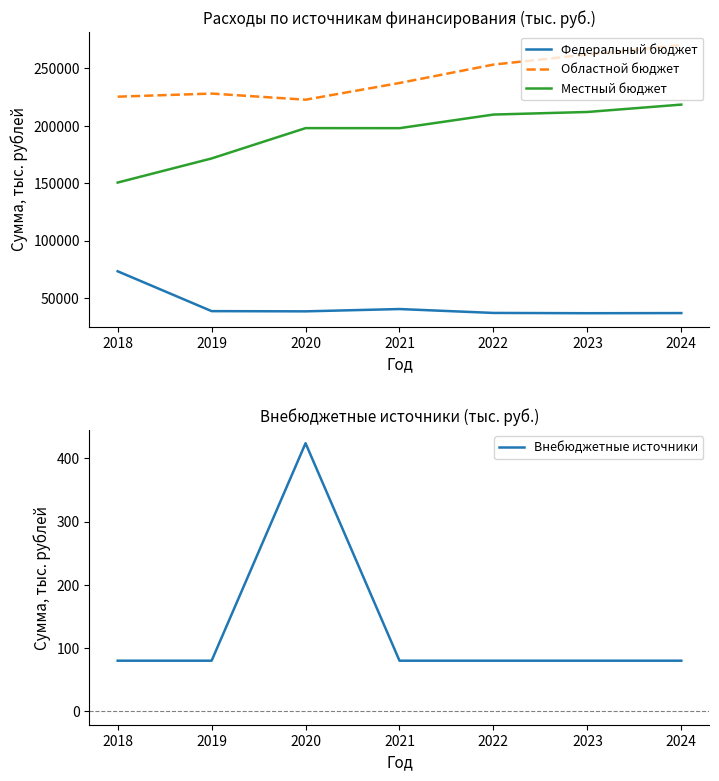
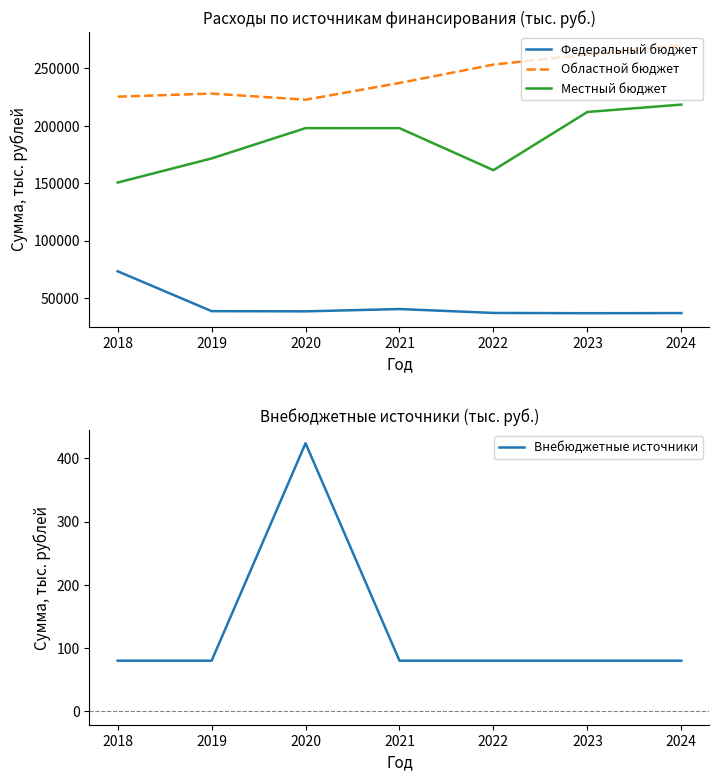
Расходы по источникам финансирования (тыс. руб.), Местный бюджет, 2022: 210000 -> 161000
